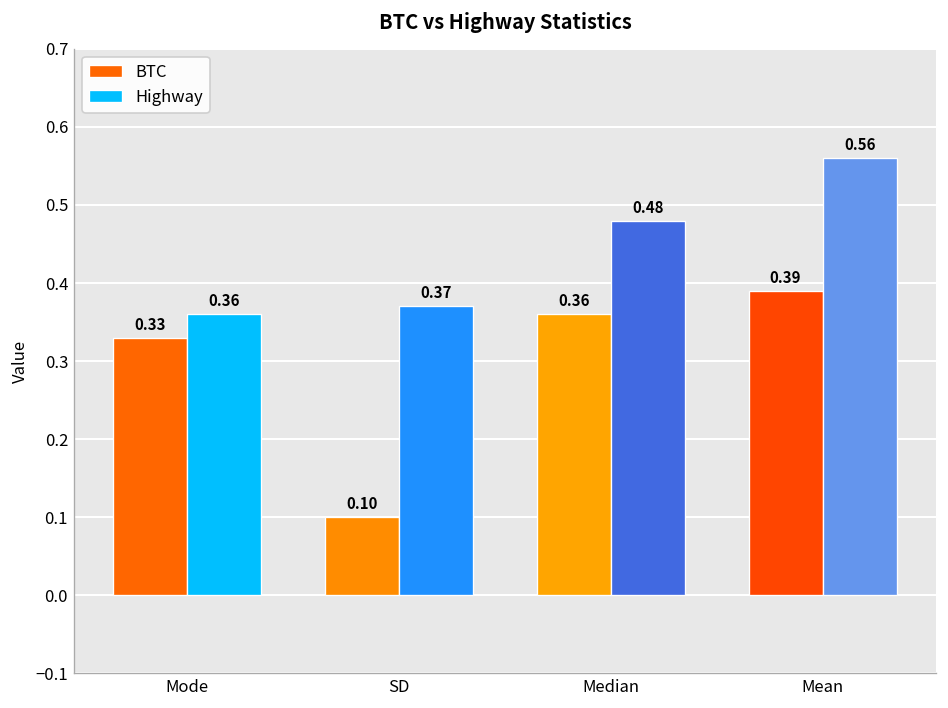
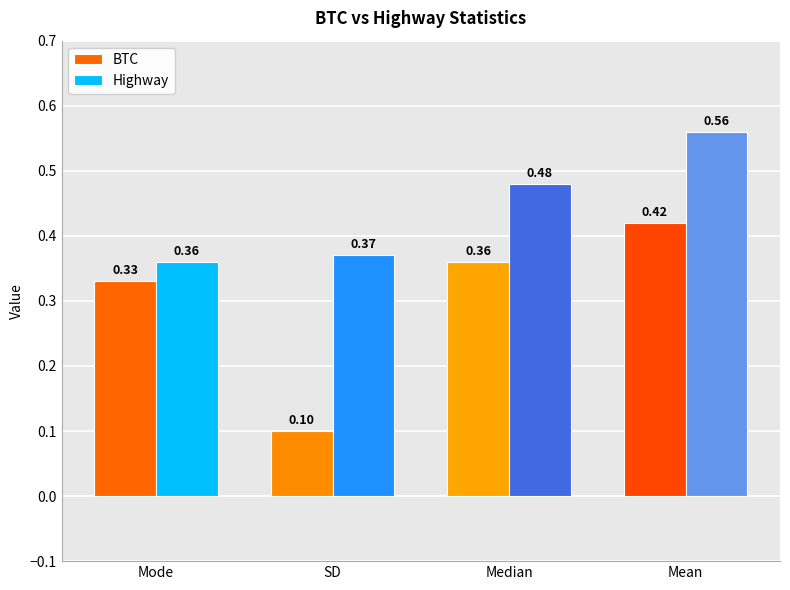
BTC, Mean: 0.39 -> 0.42
